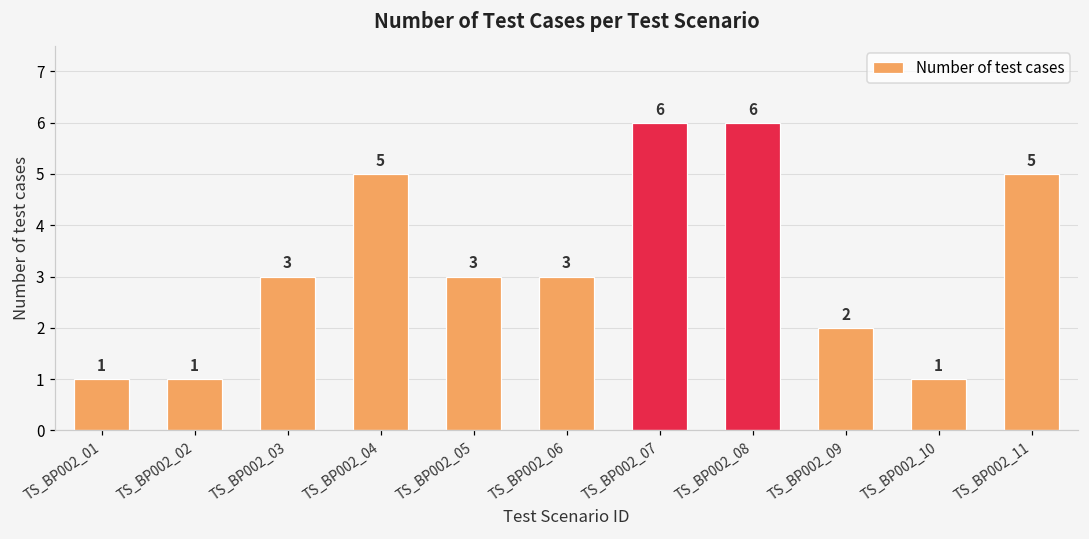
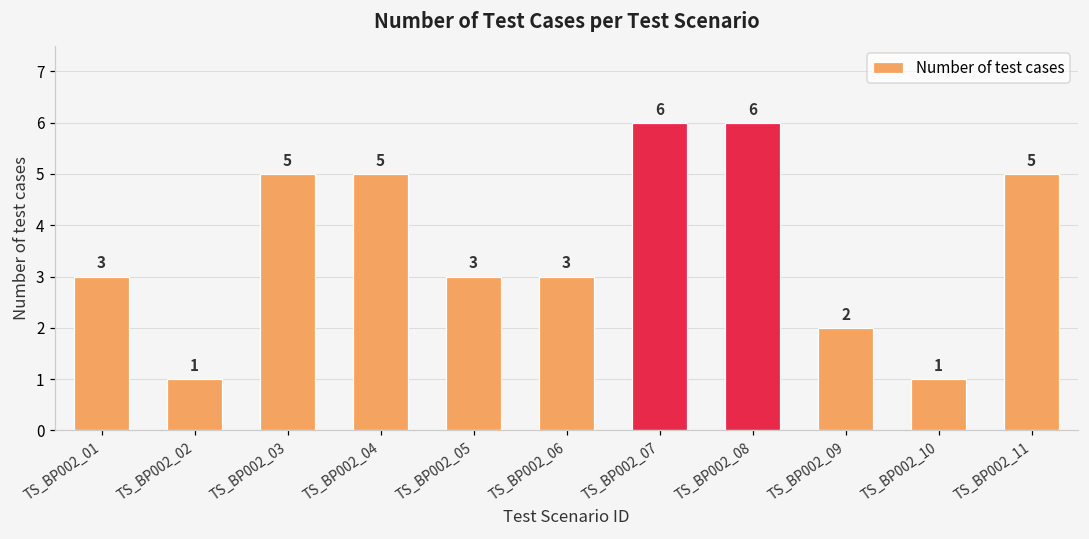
TS_BP002_01: 1 -> 3
TS_BP002_03: 3 -> 5
